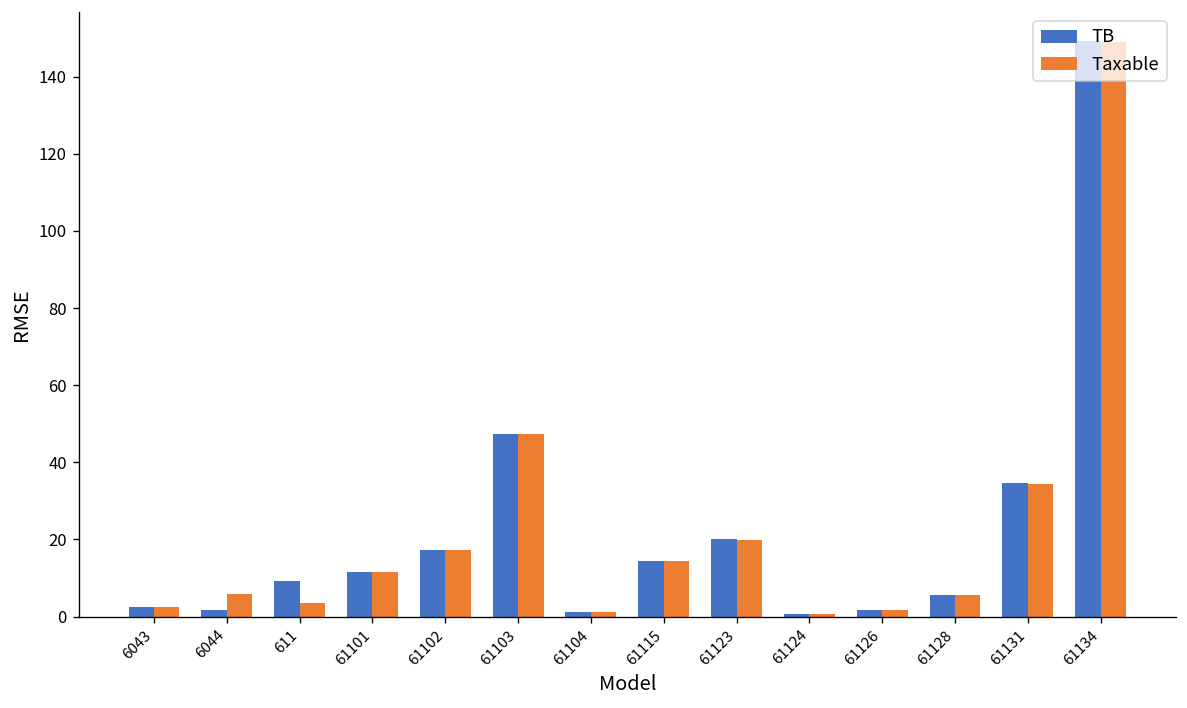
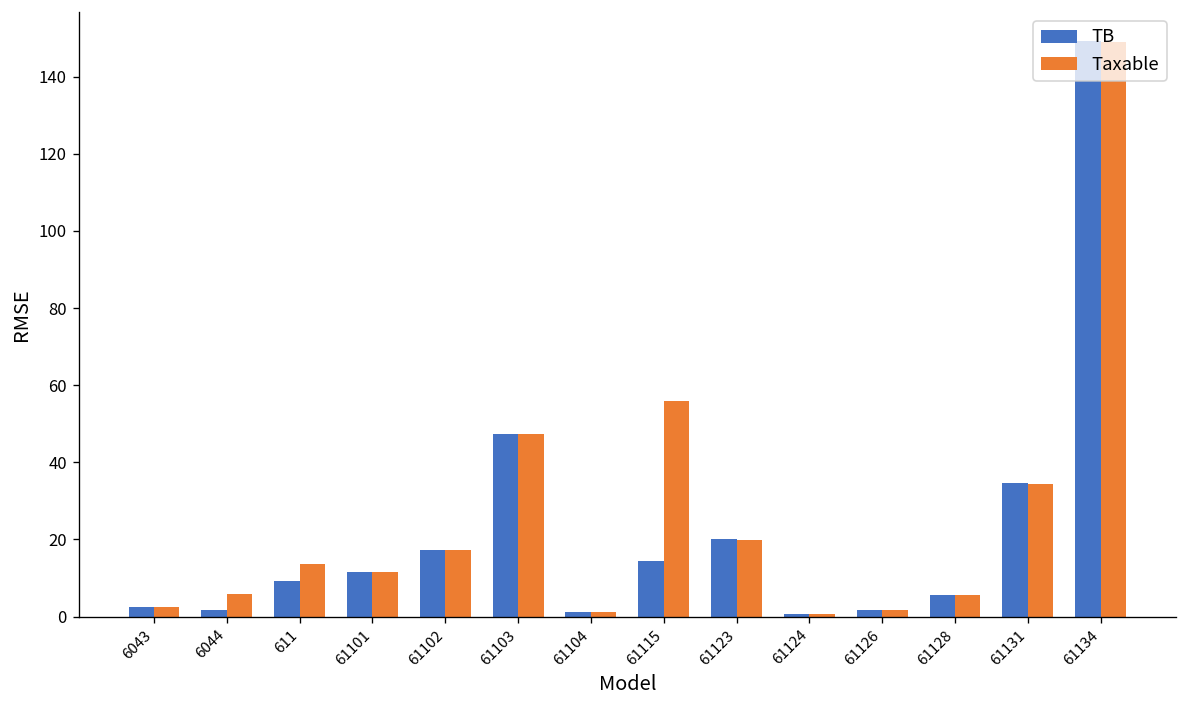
Taxable, 611: 4 -> 14
Taxable, 61115: 14 -> 56
